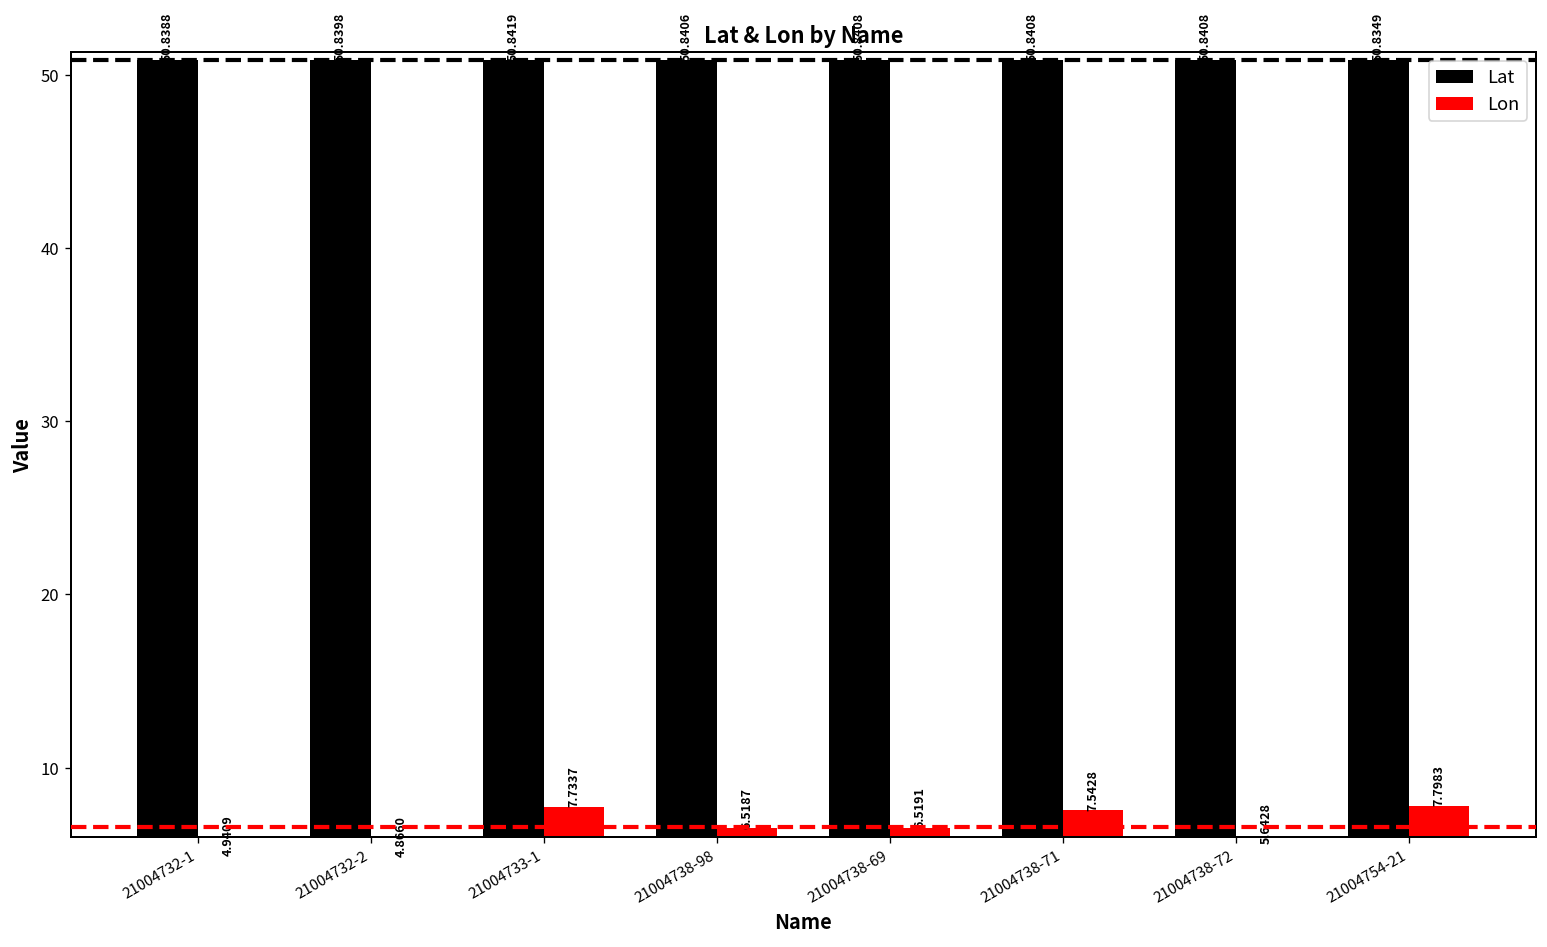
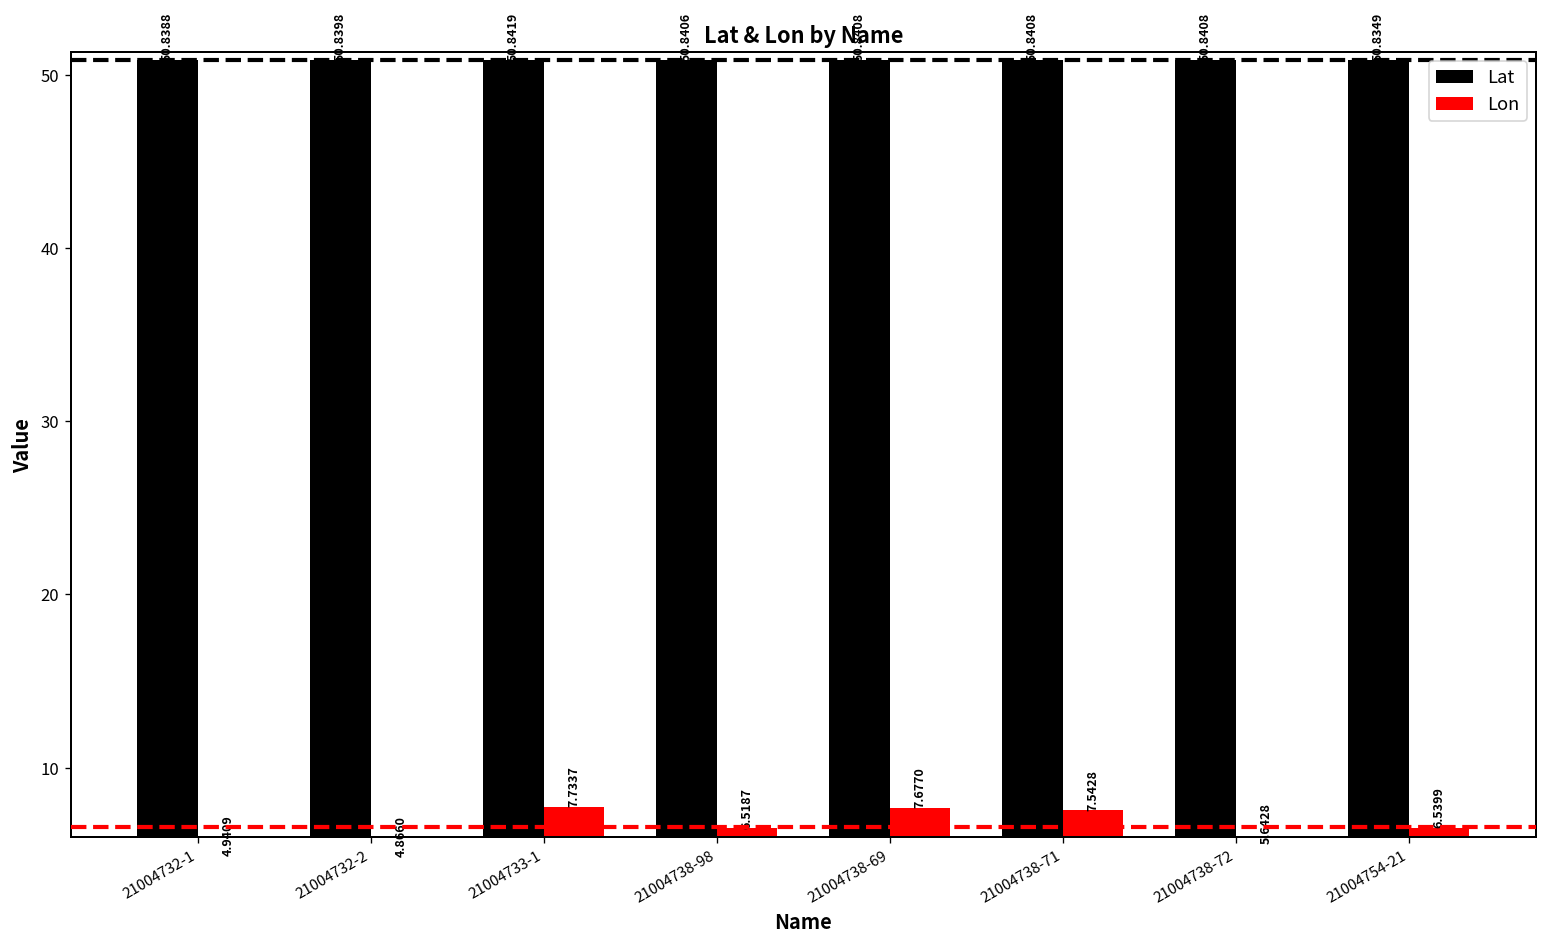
Lon, 21004738-69: 6.5191 -> 7.6770
Lon, 21004754-21: 7.7983 -> 6.5399
